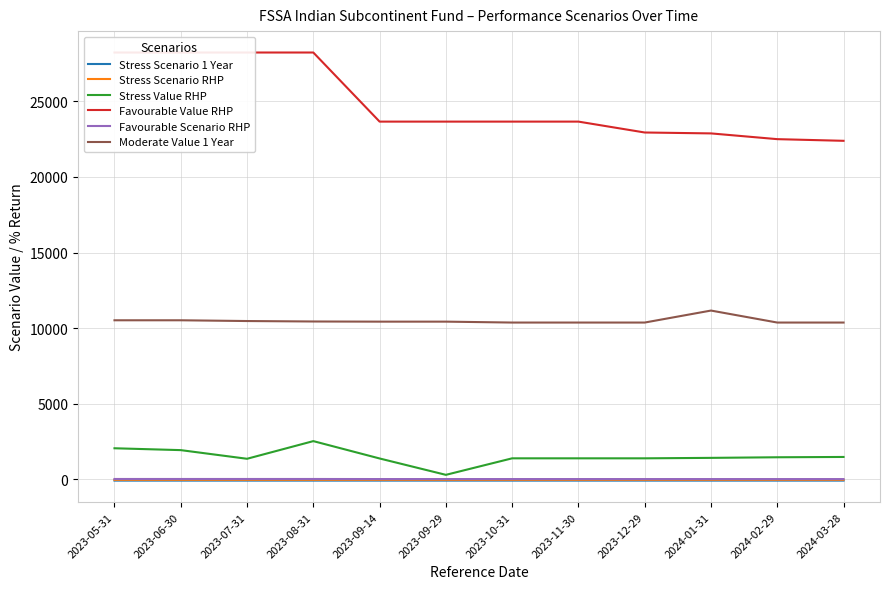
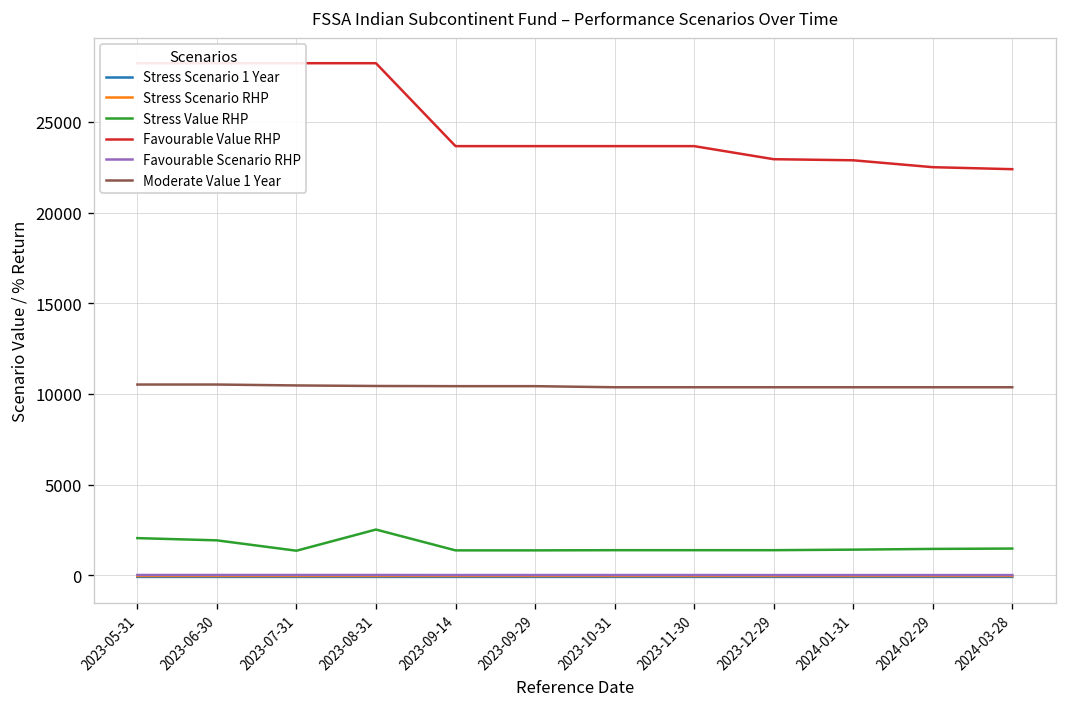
Stress Value RHP, 2023-09-29: 300 -> 1400
Moderate Value 1 Year, 2024-01-31: 11200 -> 10400
